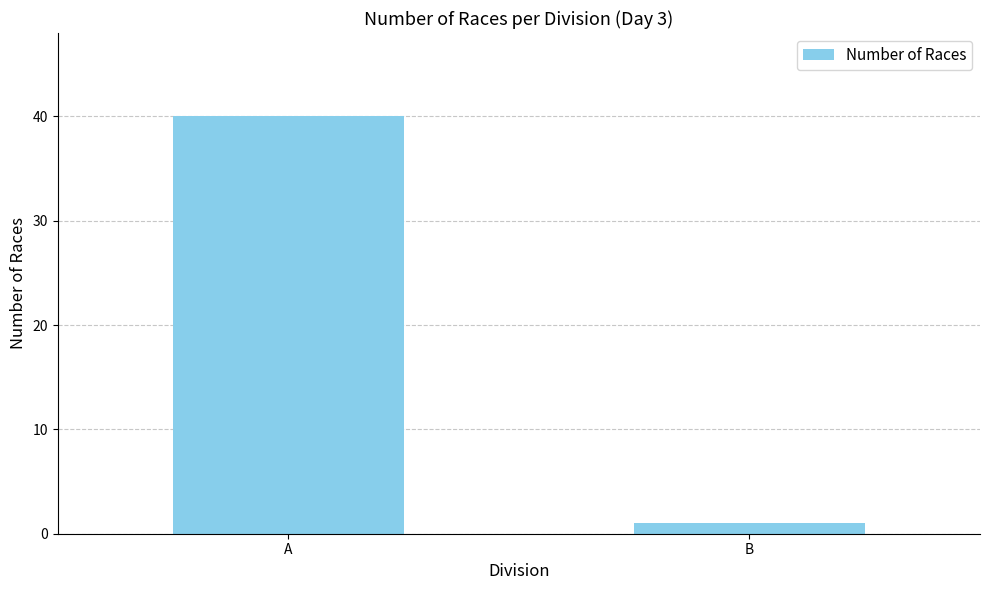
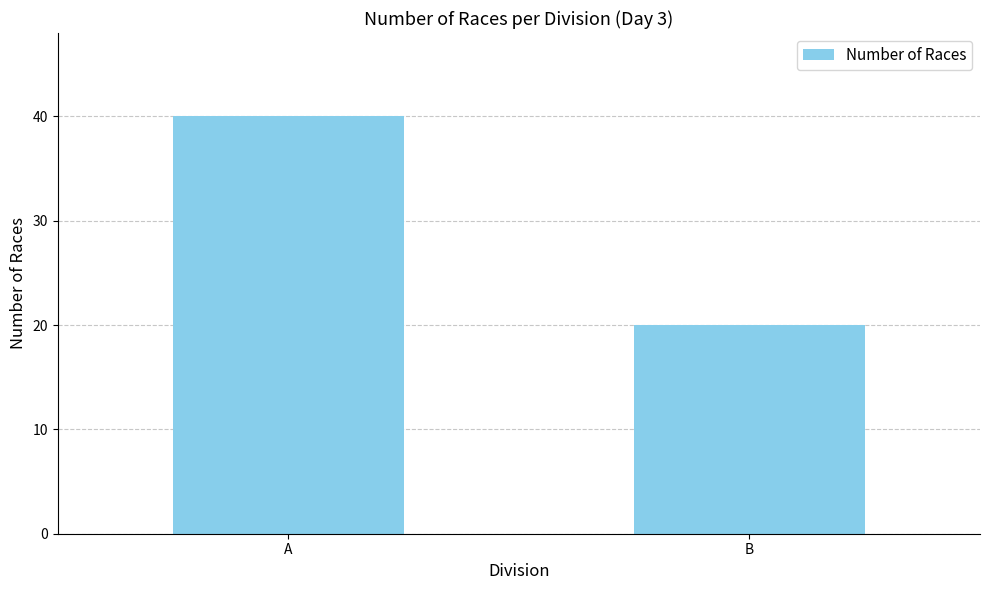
B: 1 -> 20
